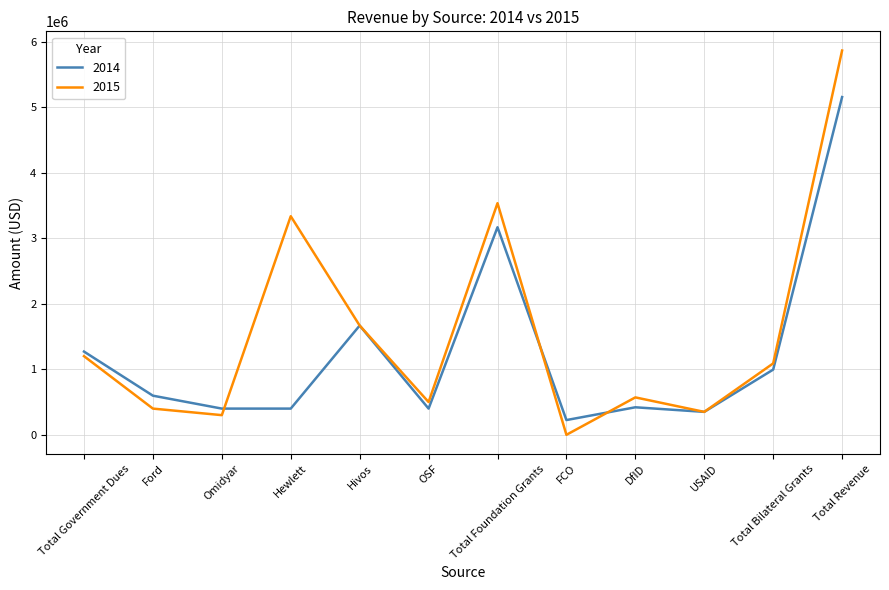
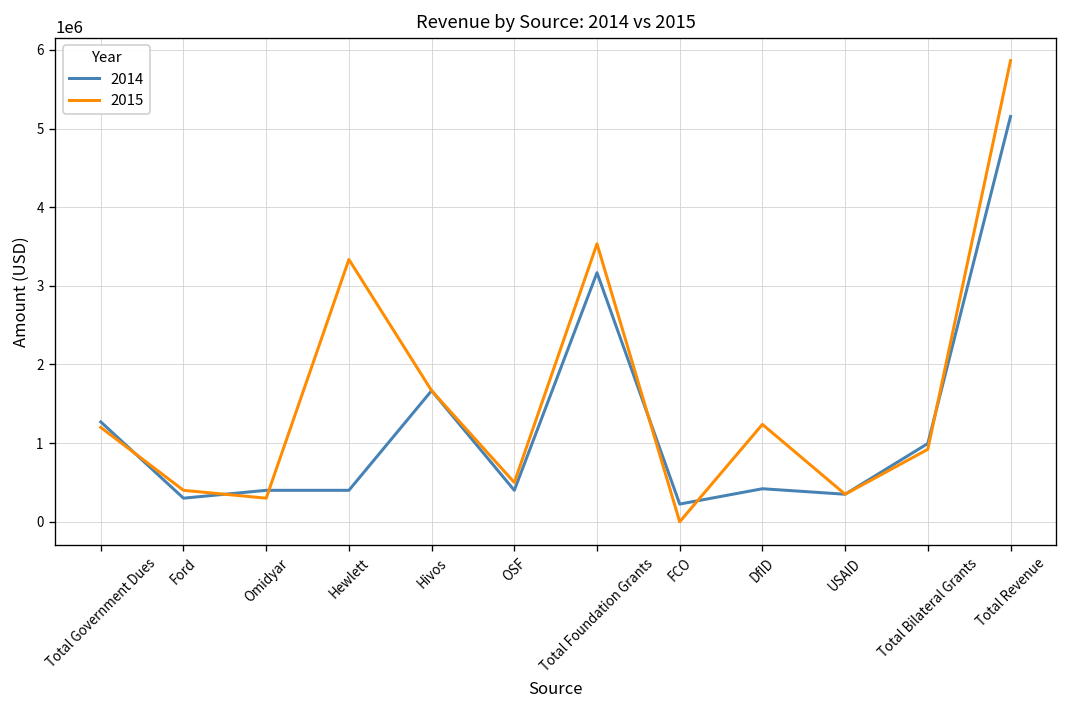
2014, Ford: 600000 -> 300000
2015, DfID: 600000 -> 1200000
2015, Total Bilateral Grants: 1100000 -> 900000
